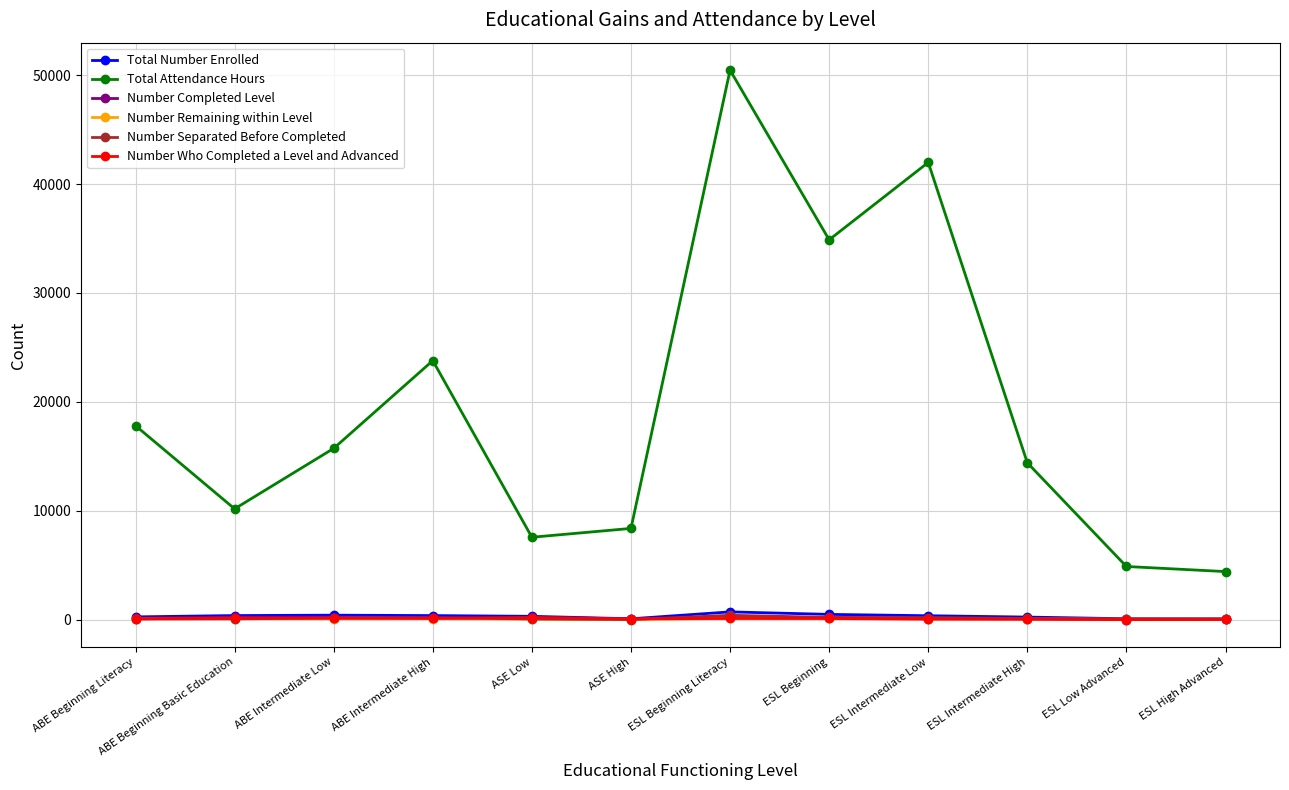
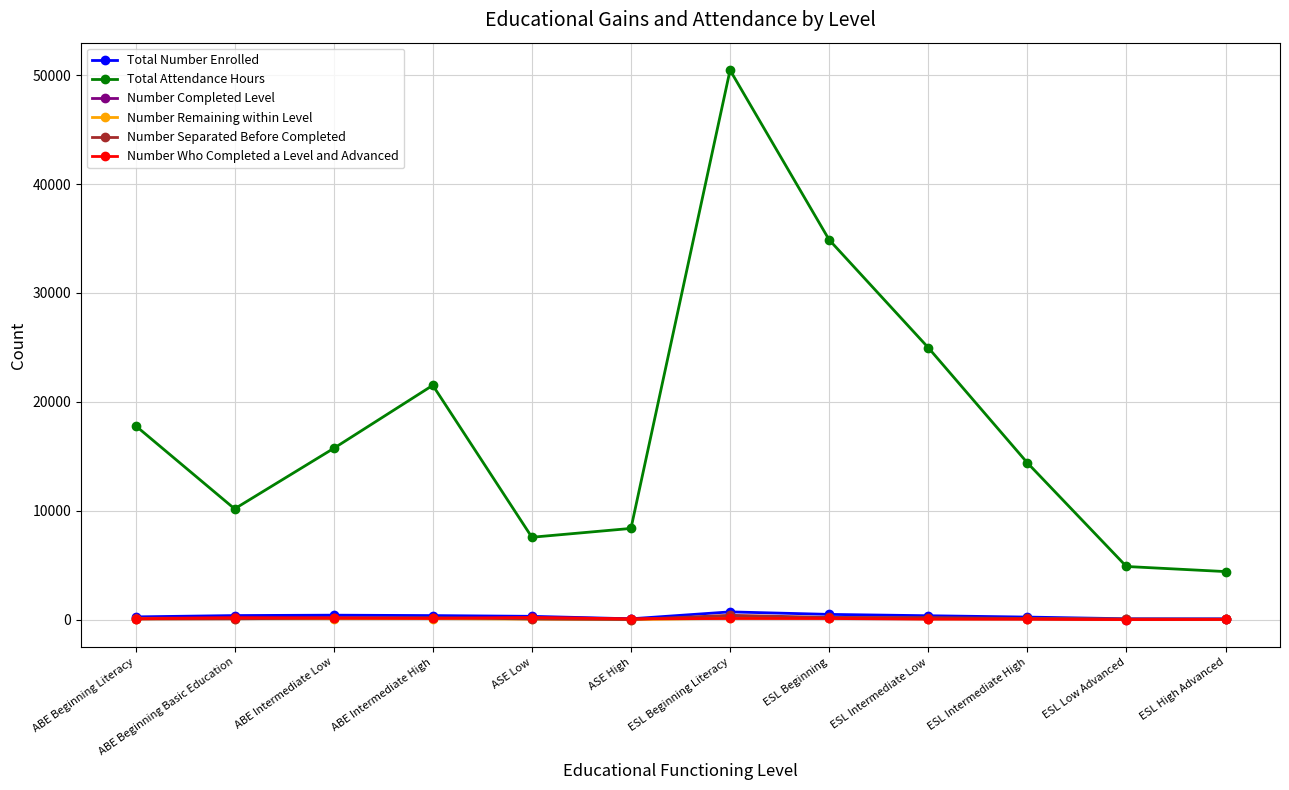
Total Attendance Hours, ABE Intermediate High: 23800 -> 21500
Total Attendance Hours, ESL Intermediate Low: 42000 -> 25000
